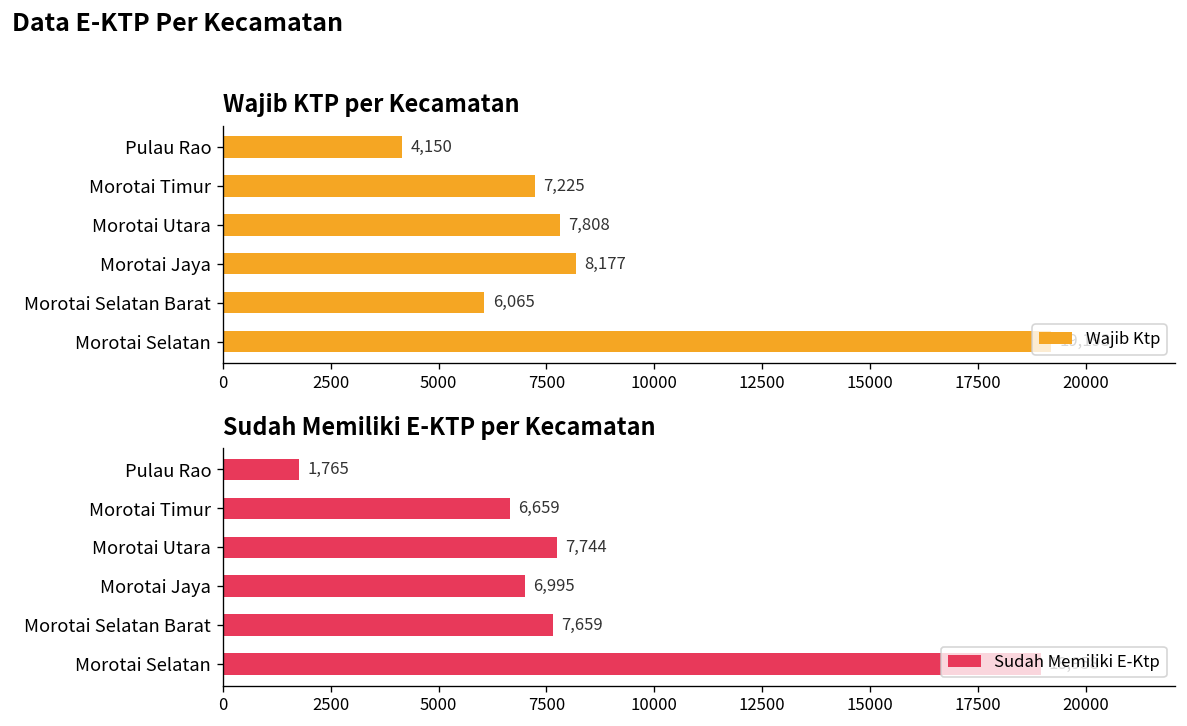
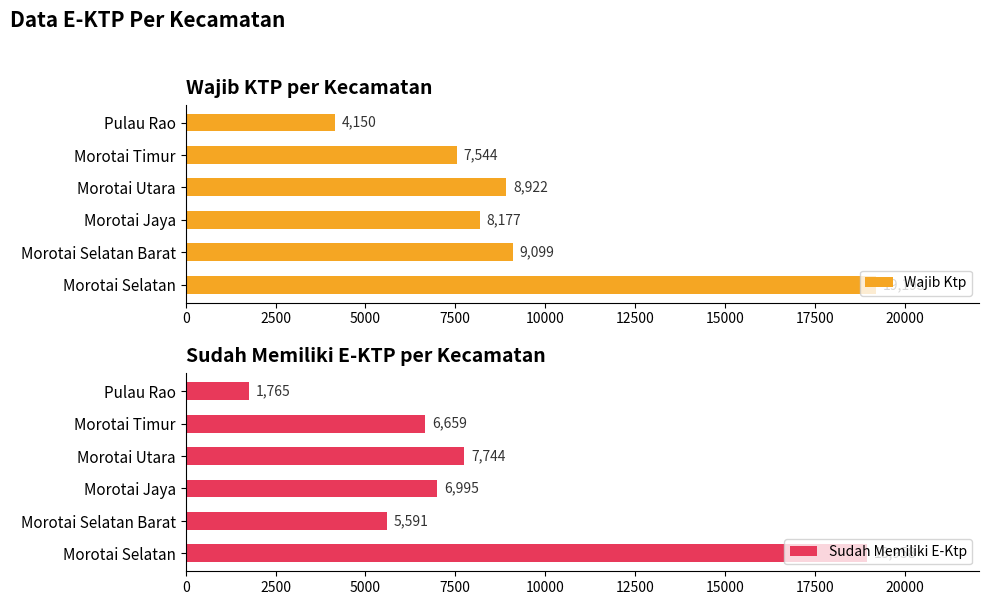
Wajib KTP per Kecamatan, Morotai Timur: 7,225 -> 7,544
Wajib KTP per Kecamatan, Morotai Utara: 7,808 -> 8,922
Wajib KTP per Kecamatan, Morotai Selatan Barat: 6,065 -> 9,099
Sudah Memiliki E-KTP per Kecamatan, Morotai Selatan Barat: 7,659 -> 5,591
